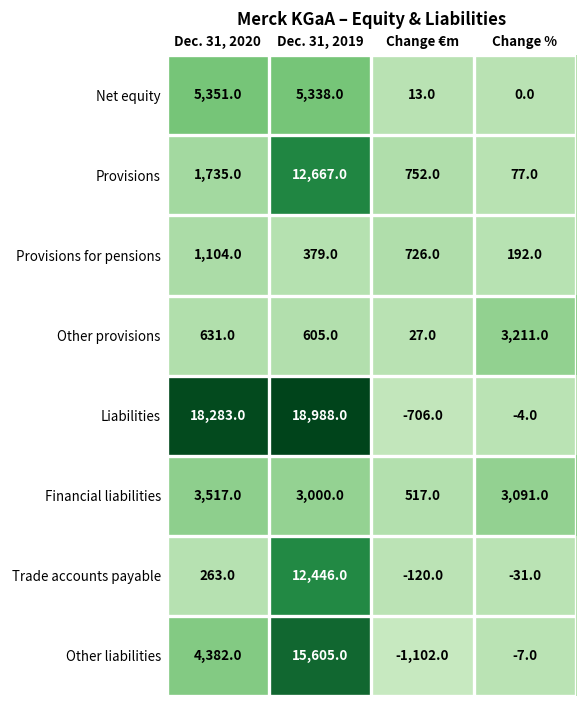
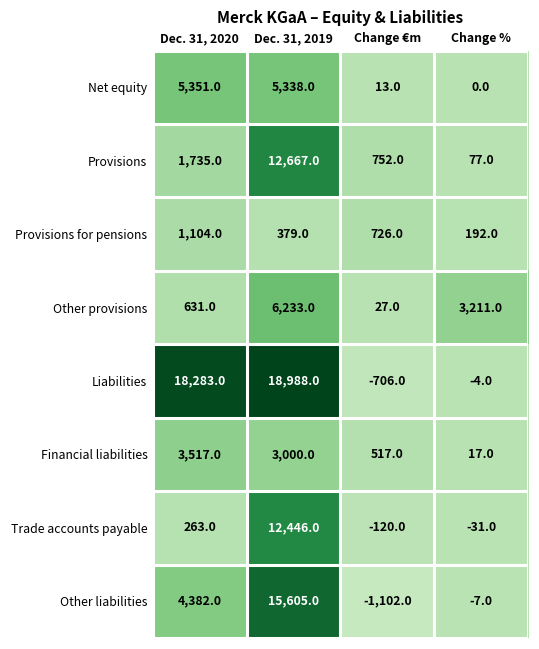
Other provisions, Dec. 31, 2019: 605.0 -> 6,233.0
Financial liabilities, Change %: 3,091.0 -> 17.0
